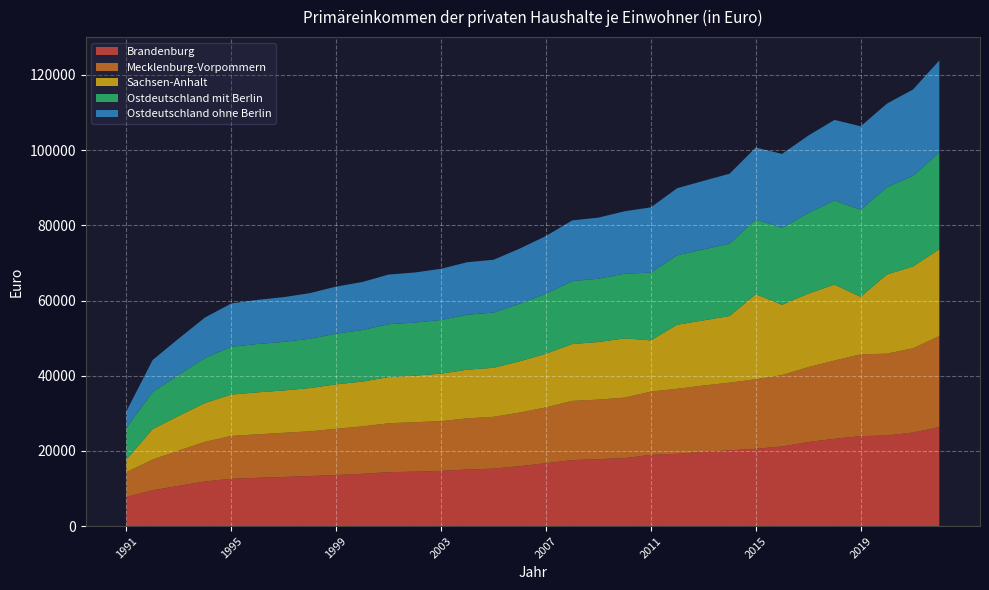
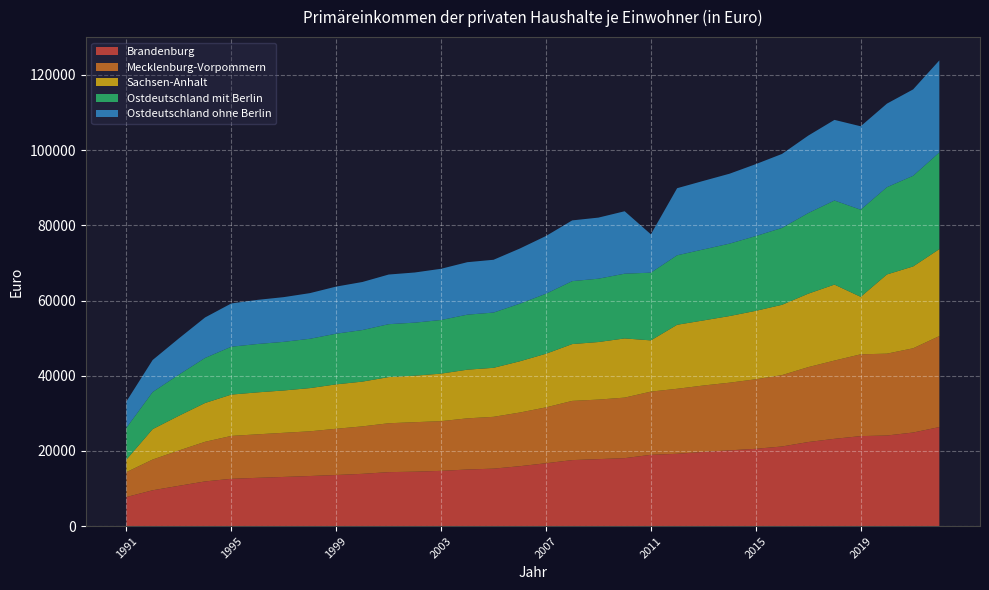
Ostdeutschland ohne Berlin, 1991: 4000 -> 7000
Ostdeutschland ohne Berlin, 2011: 17000 -> 10000
Sachsen-Anhalt, 2015: 23000 -> 18000
